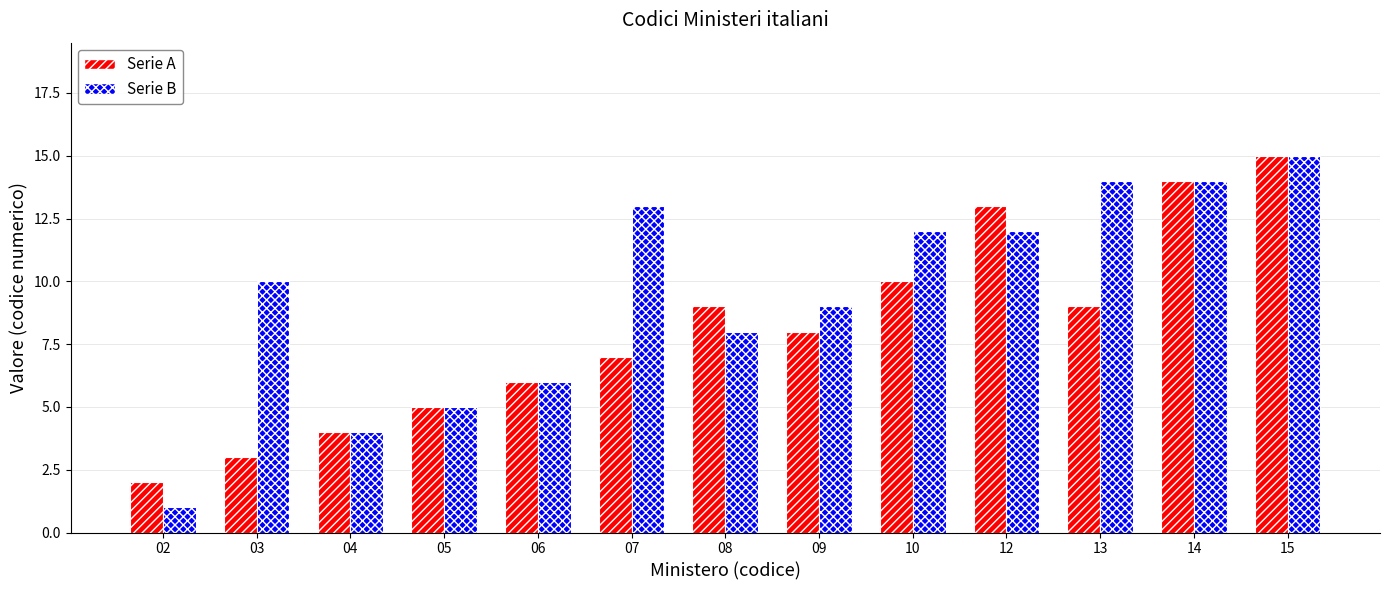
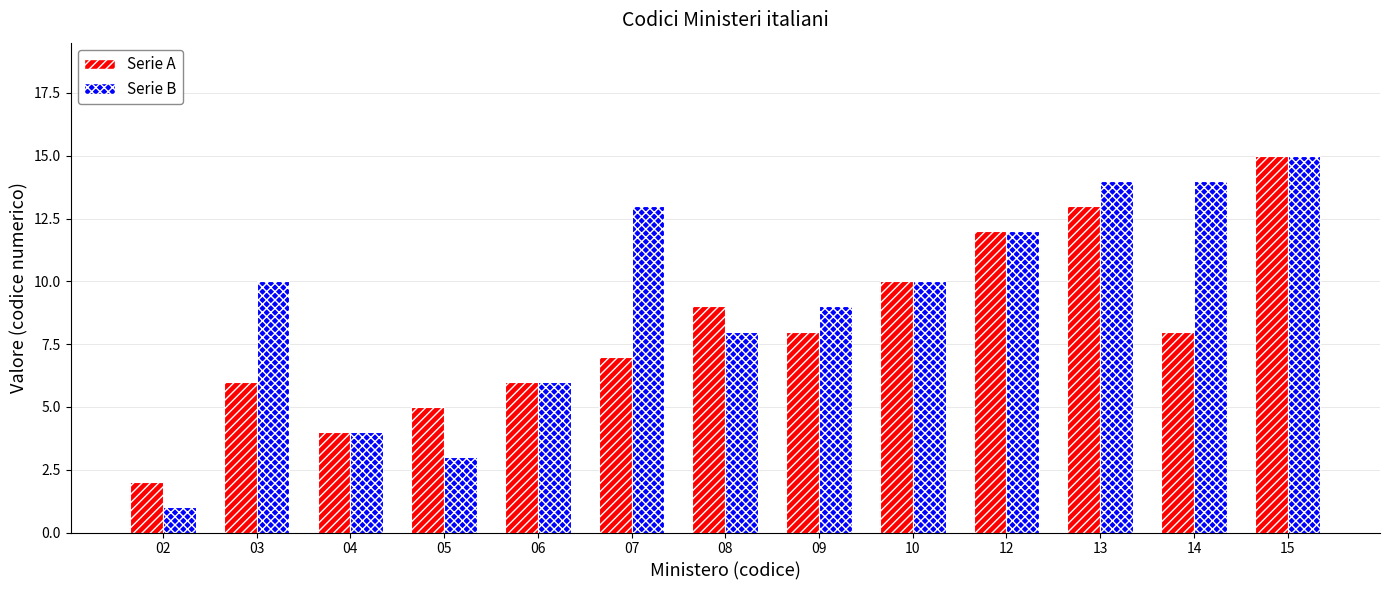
Serie A, 03: 3 -> 6
Serie B, 05: 5 -> 3
Serie B, 10: 12 -> 10
Serie A, 12: 13 -> 12
Serie A, 13: 9 -> 13
Serie A, 14: 14 -> 8
